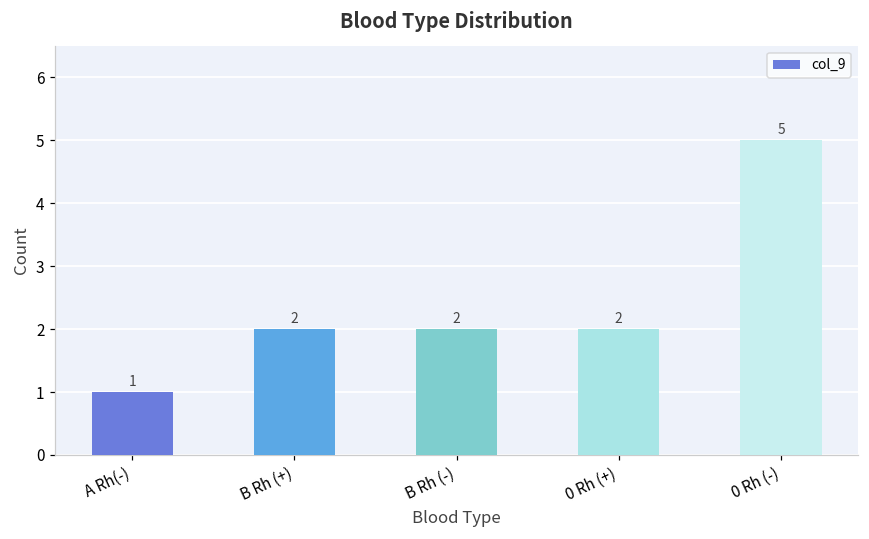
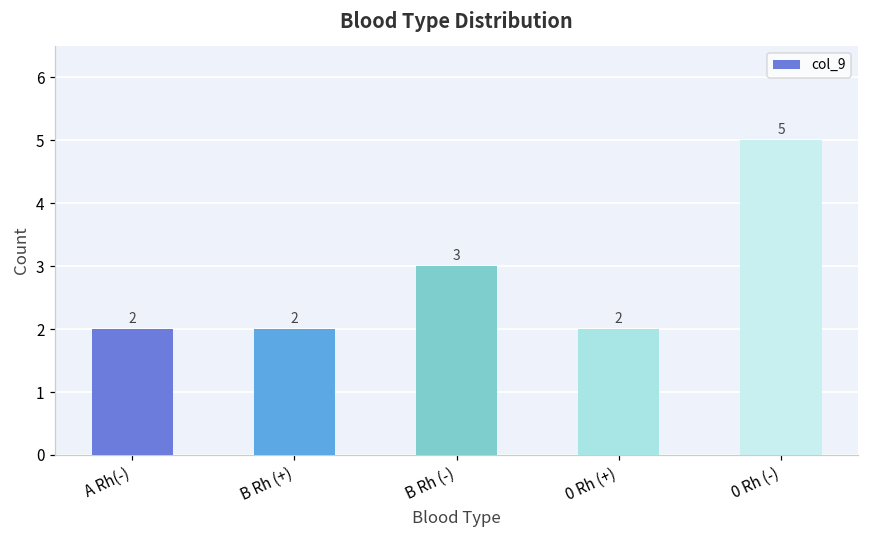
A Rh(-): 1 -> 2
B Rh (-): 2 -> 3
